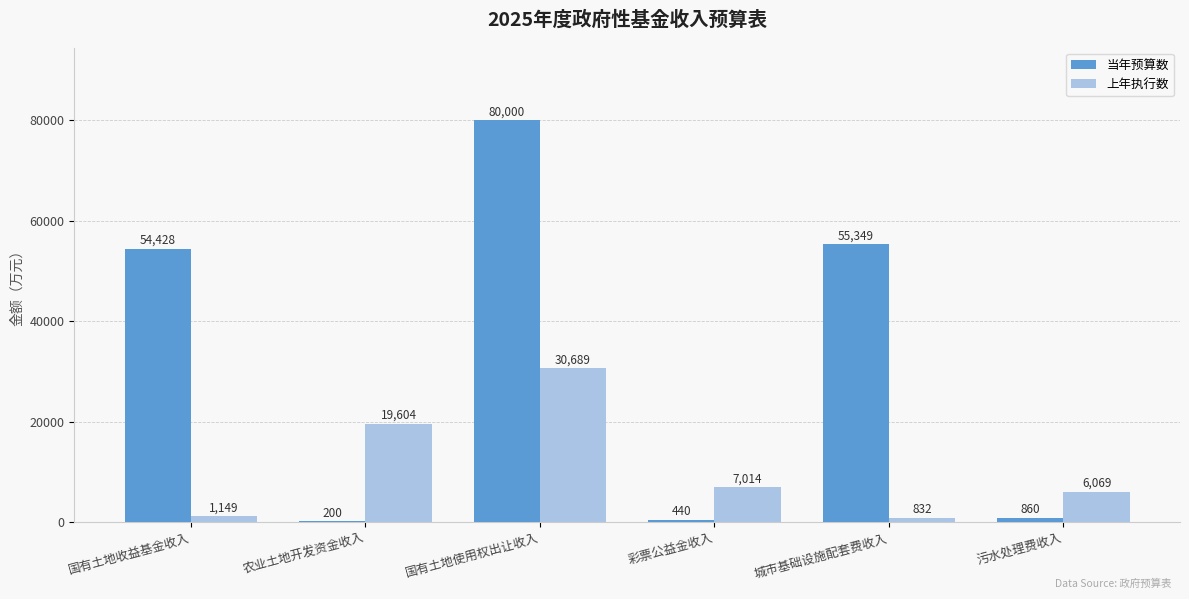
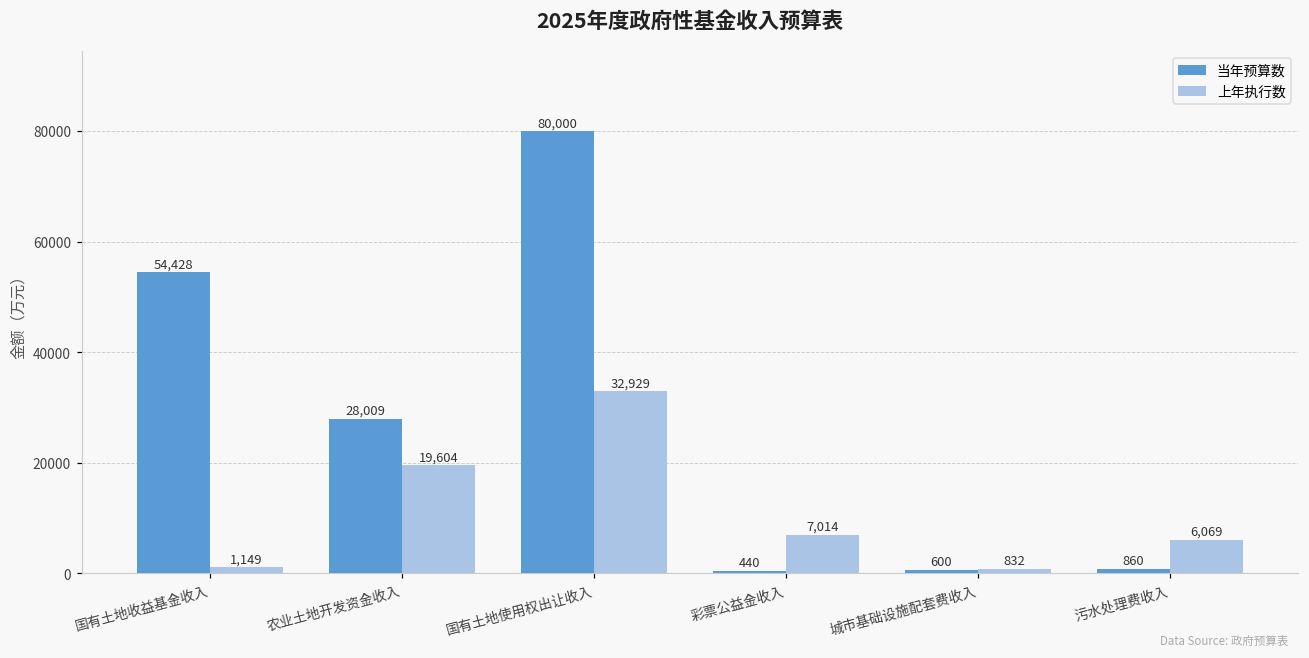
当年预算数, 农业土地开发资金收入: 200 -> 28,009
上年执行数, 国有土地使用权出让收入: 30,689 -> 32,929
当年预算数, 城市基础设施配套费收入: 55,349 -> 600
